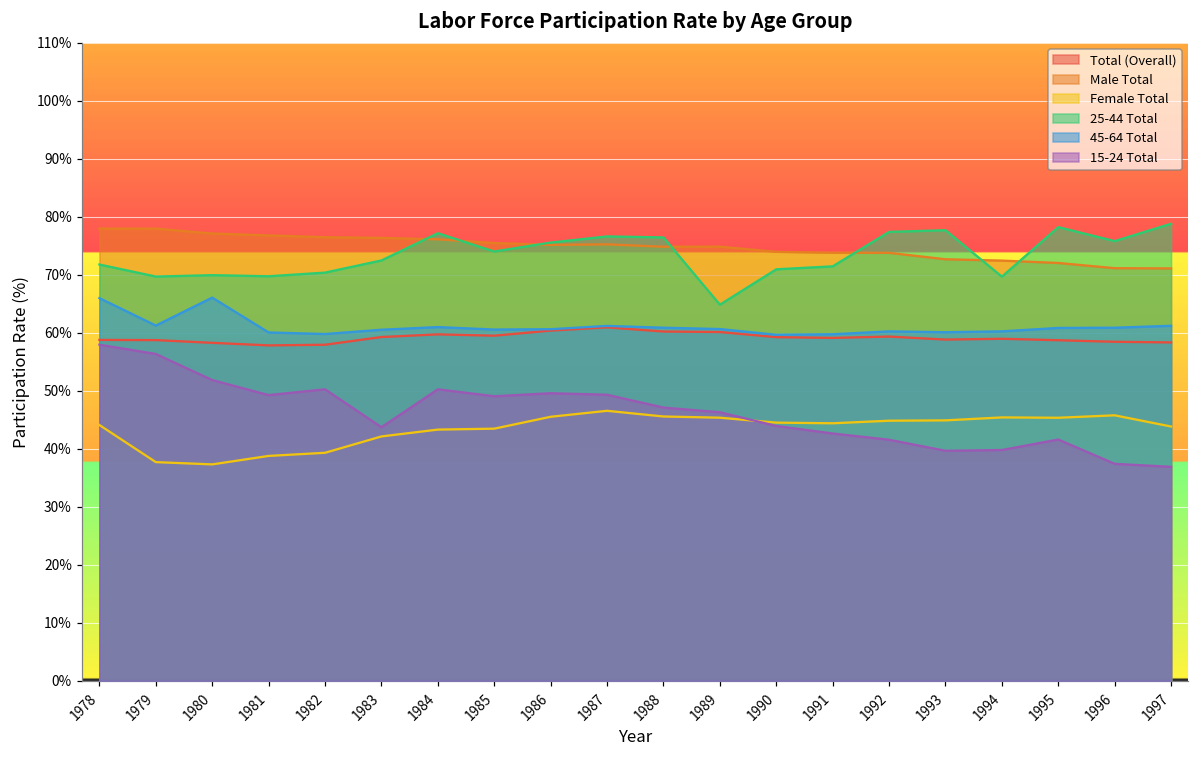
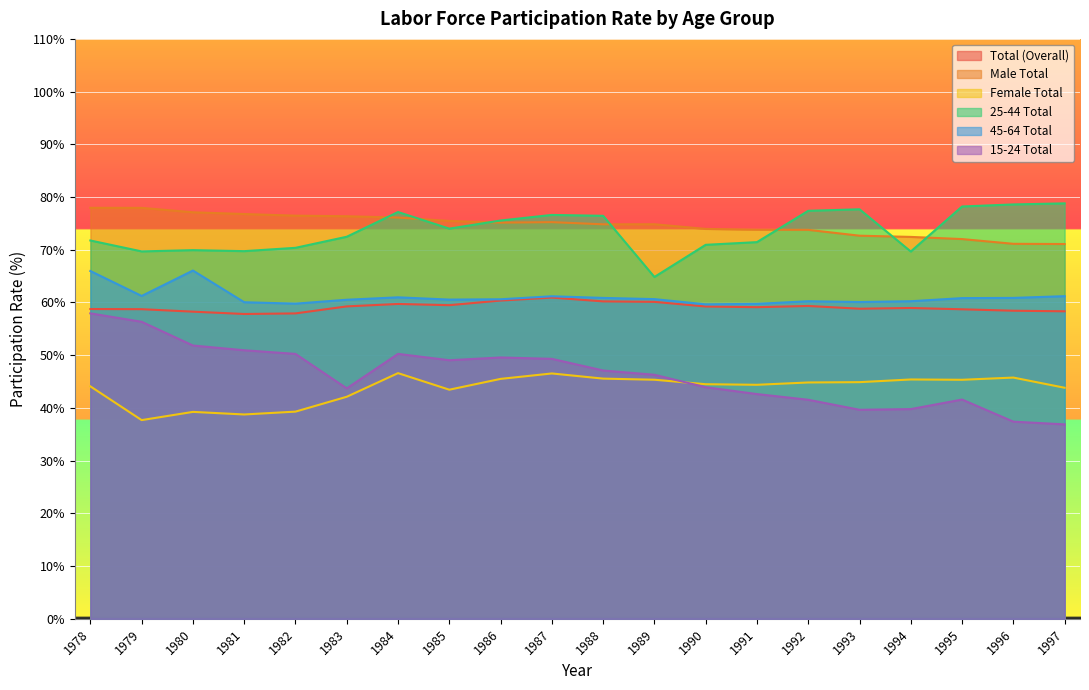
Female Total, 1980: 37% -> 39%
15-24 Total, 1981: 49% -> 51%
Female Total, 1984: 43% -> 47%
25-44 Total, 1996: 76% -> 79%
